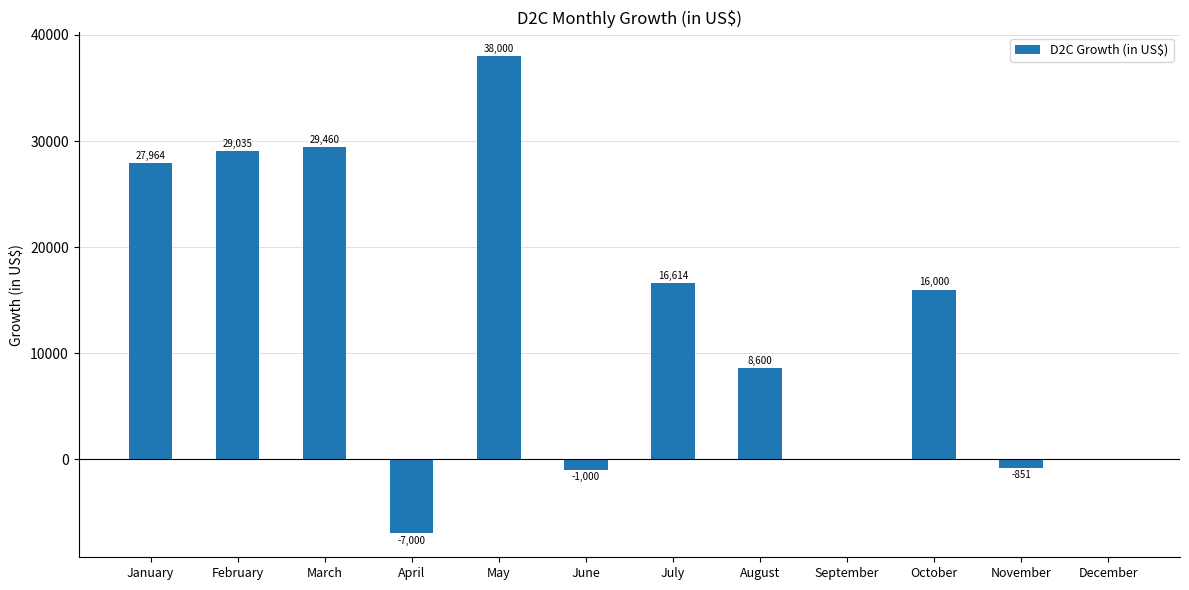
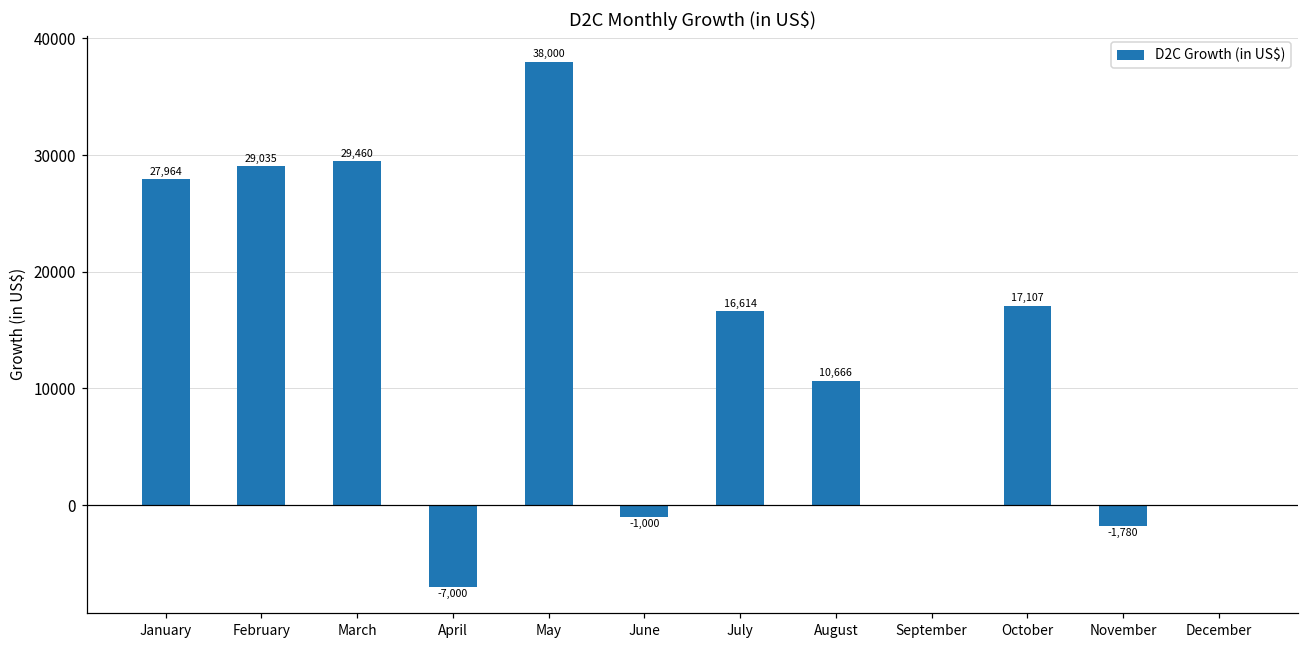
August: 8,600 -> 10,666
October: 16,000 -> 17,107
November: -851 -> -1,780
